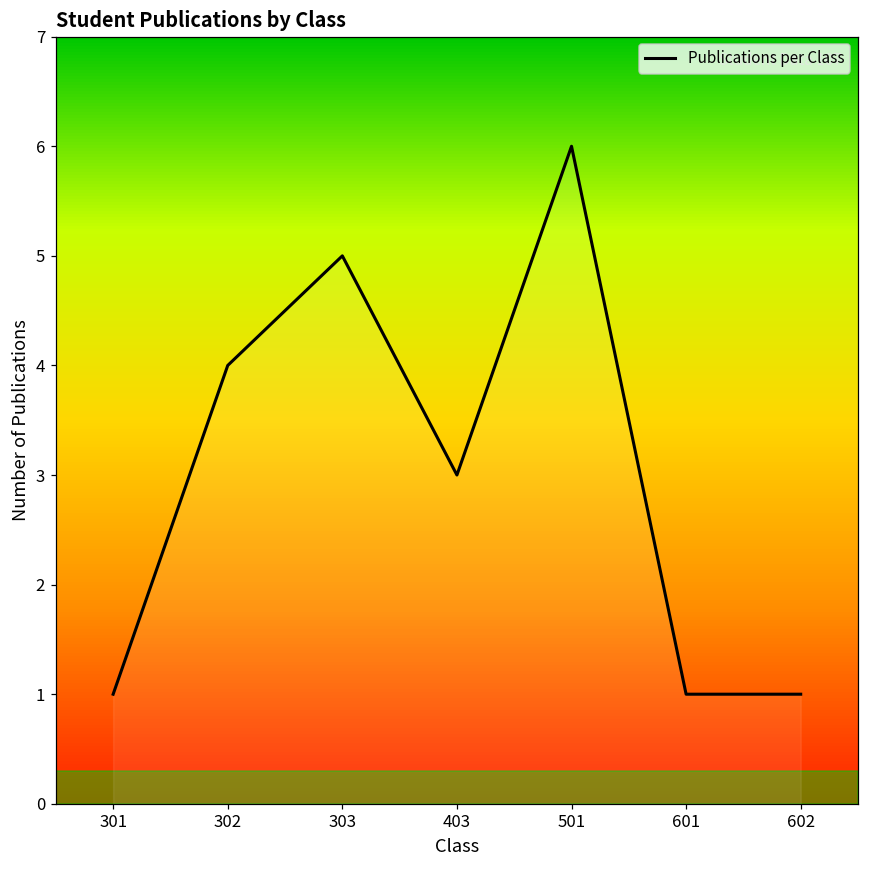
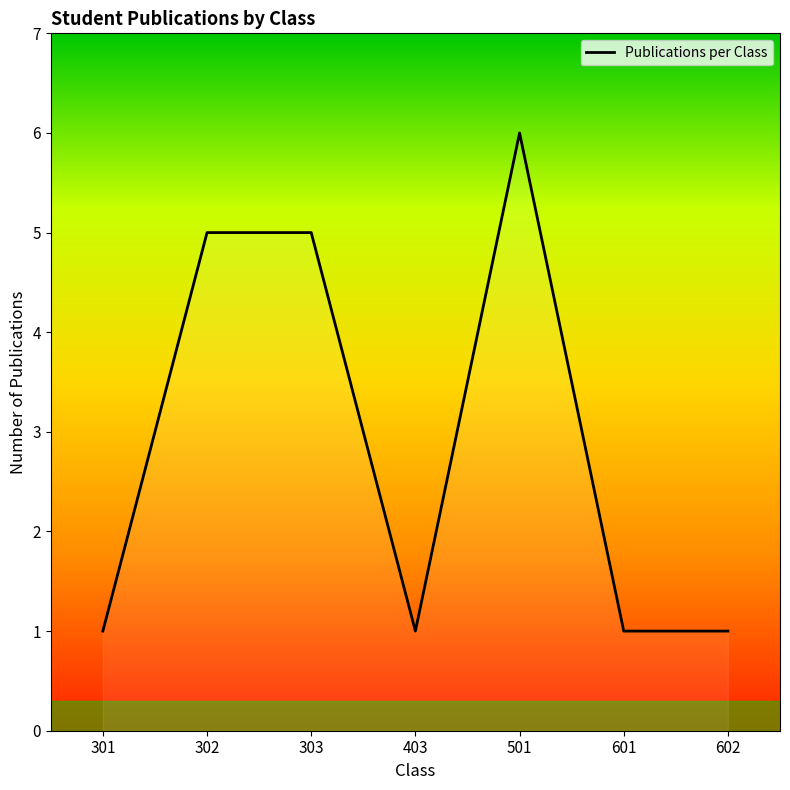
302: 4 -> 5
403: 3 -> 1
